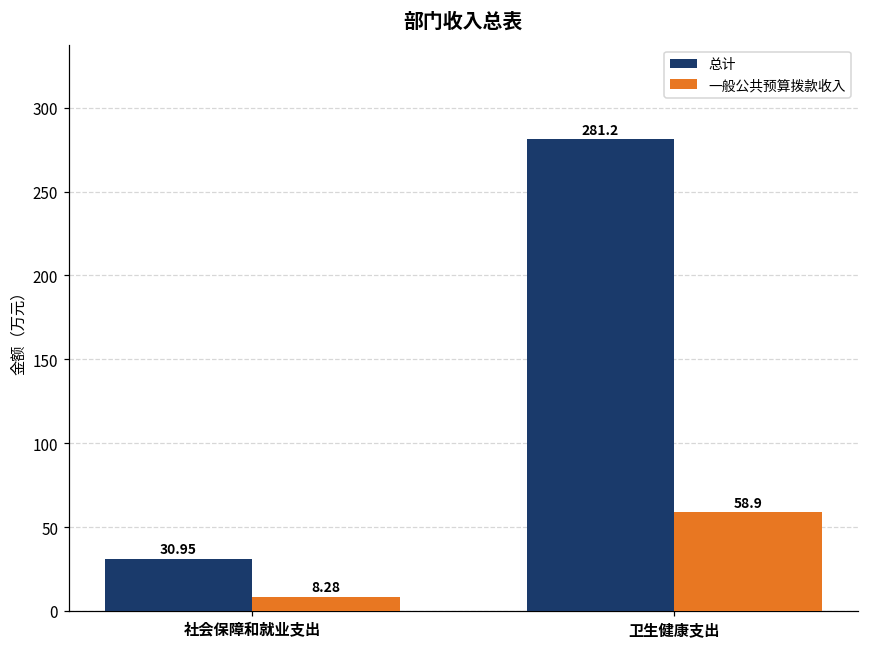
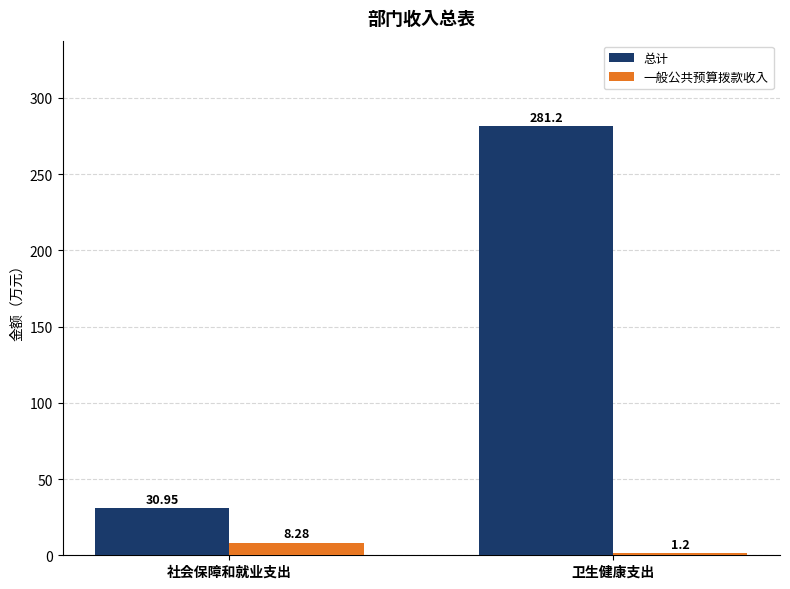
一般公共预算拨款收入, 卫生健康支出: 58.9 -> 1.2
